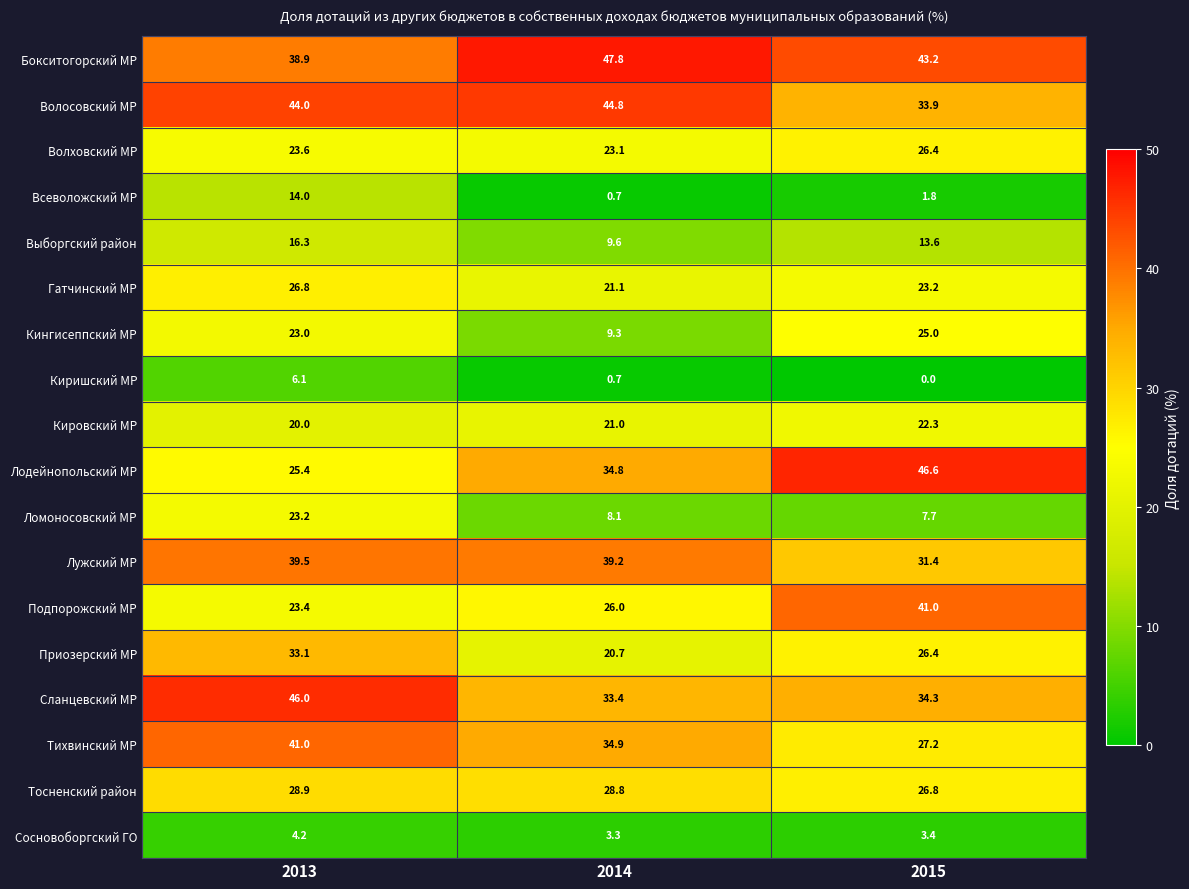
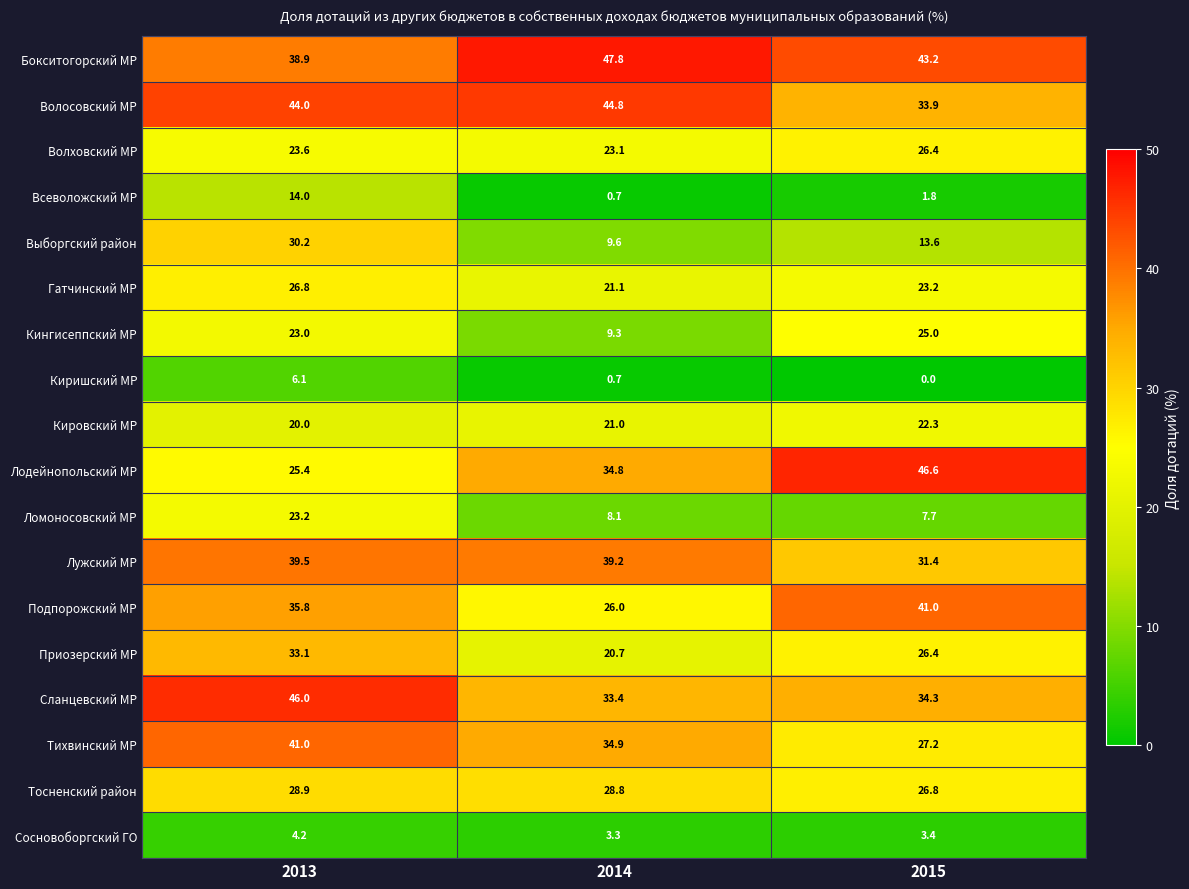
Выборгский район, 2013: 16.3 -> 30.2
Подпорожский МР, 2013: 23.4 -> 35.8
